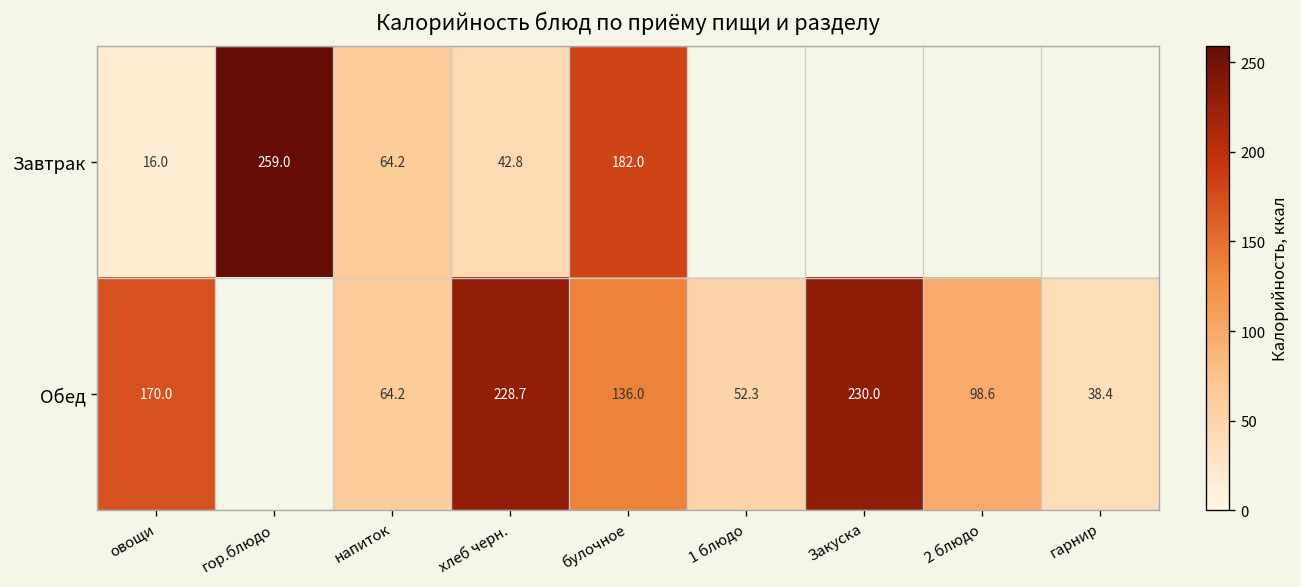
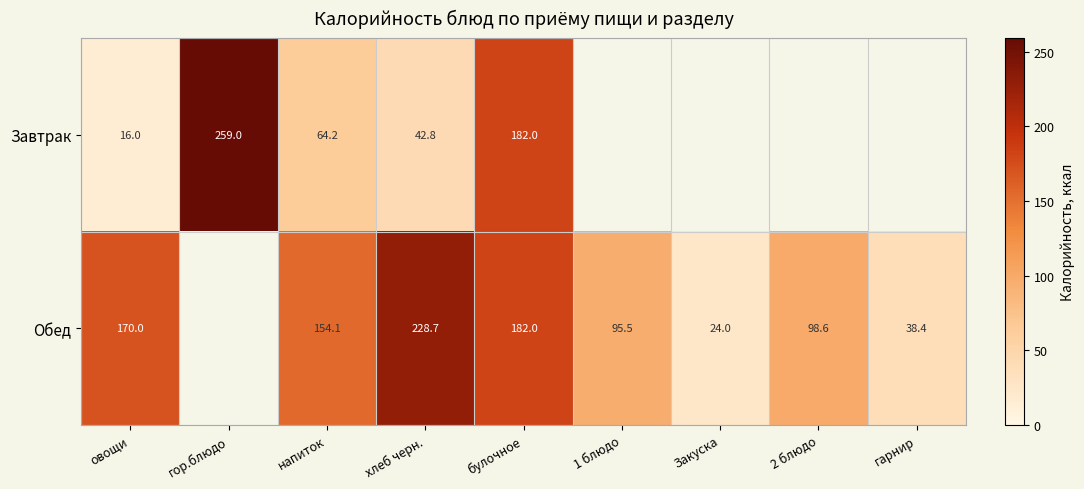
Обед, напиток: 64.2 -> 154.1
Обед, булочное: 136.0 -> 182.0
Обед, 1 блюдо: 52.3 -> 95.5
Обед, Закуска: 230.0 -> 24.0
